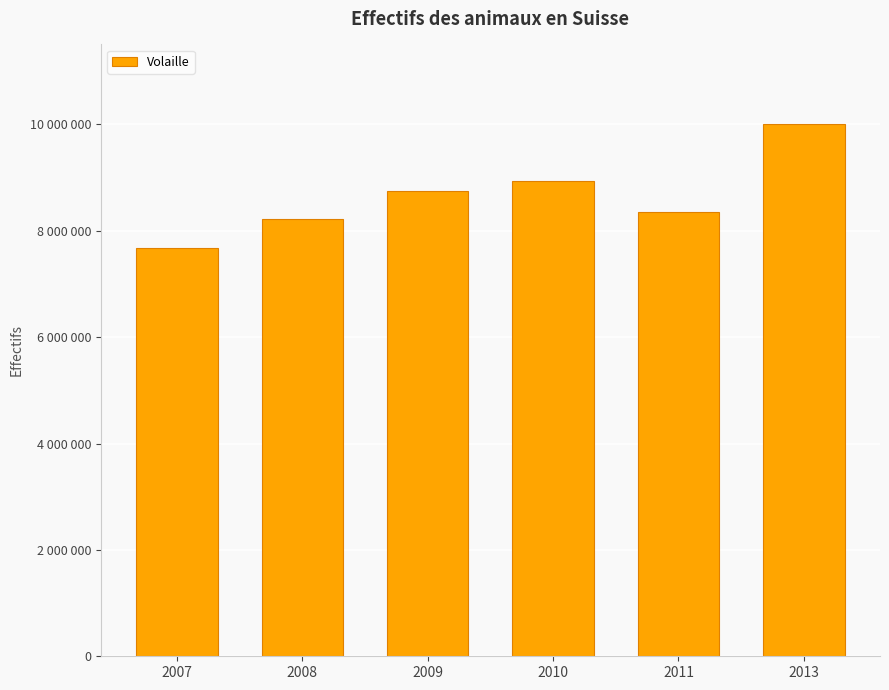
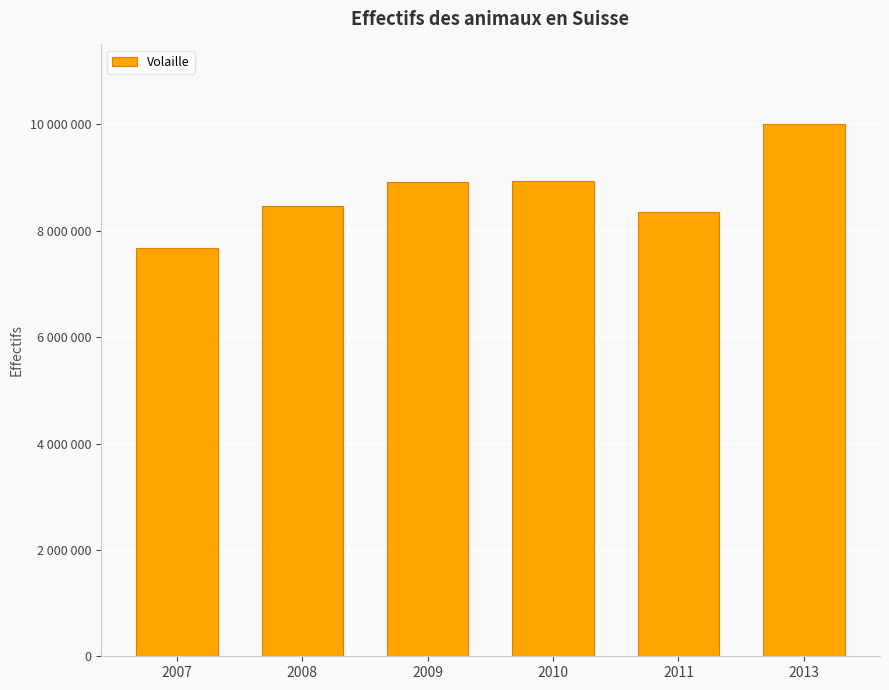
2008: 8200000 -> 8500000
2009: 8700000 -> 8900000
